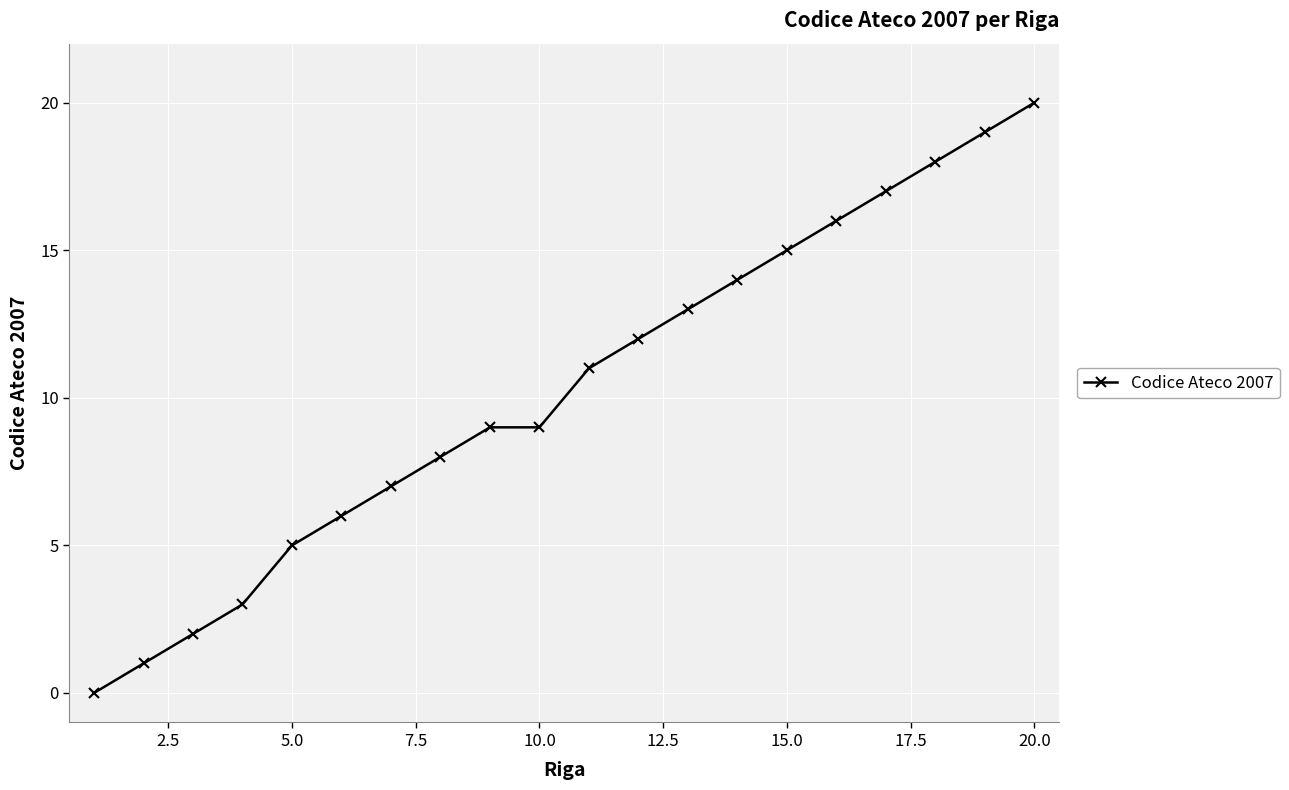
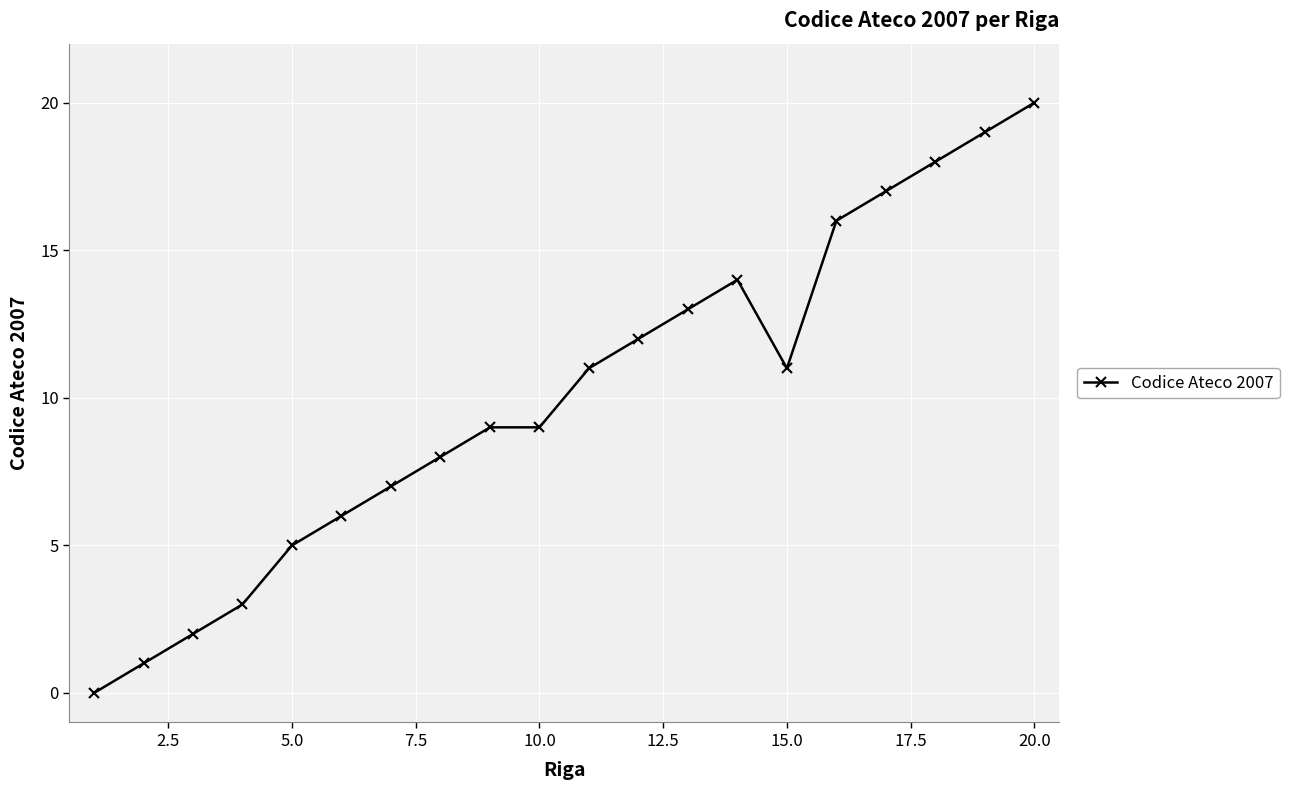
15.0: 15 -> 11
